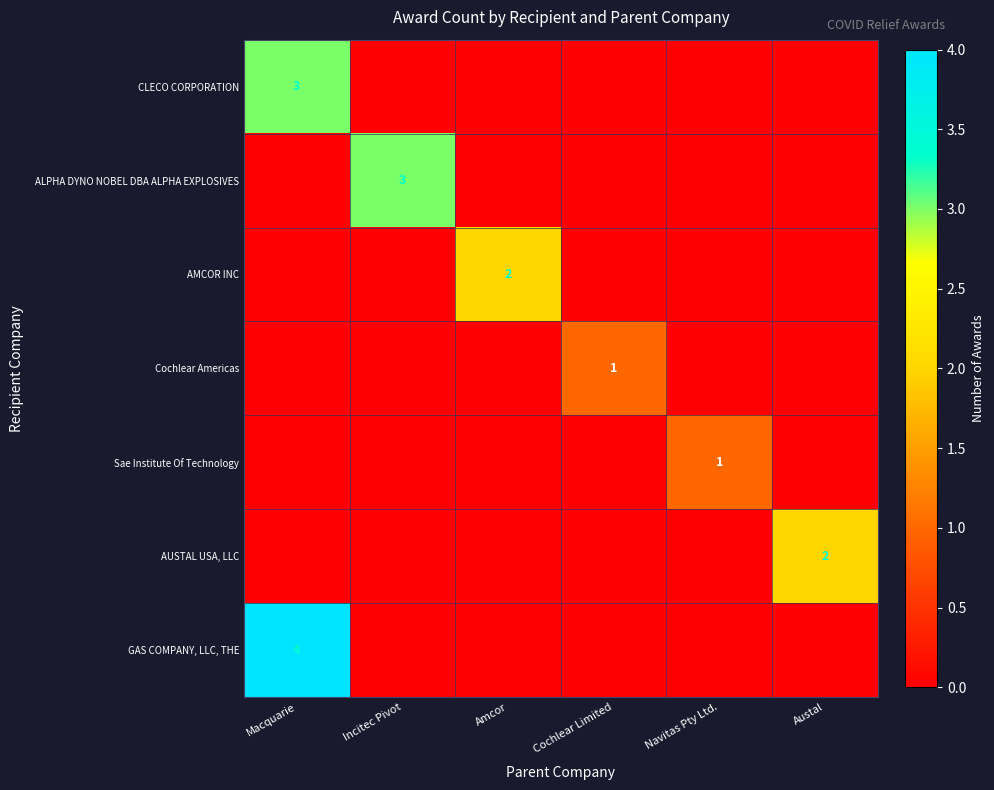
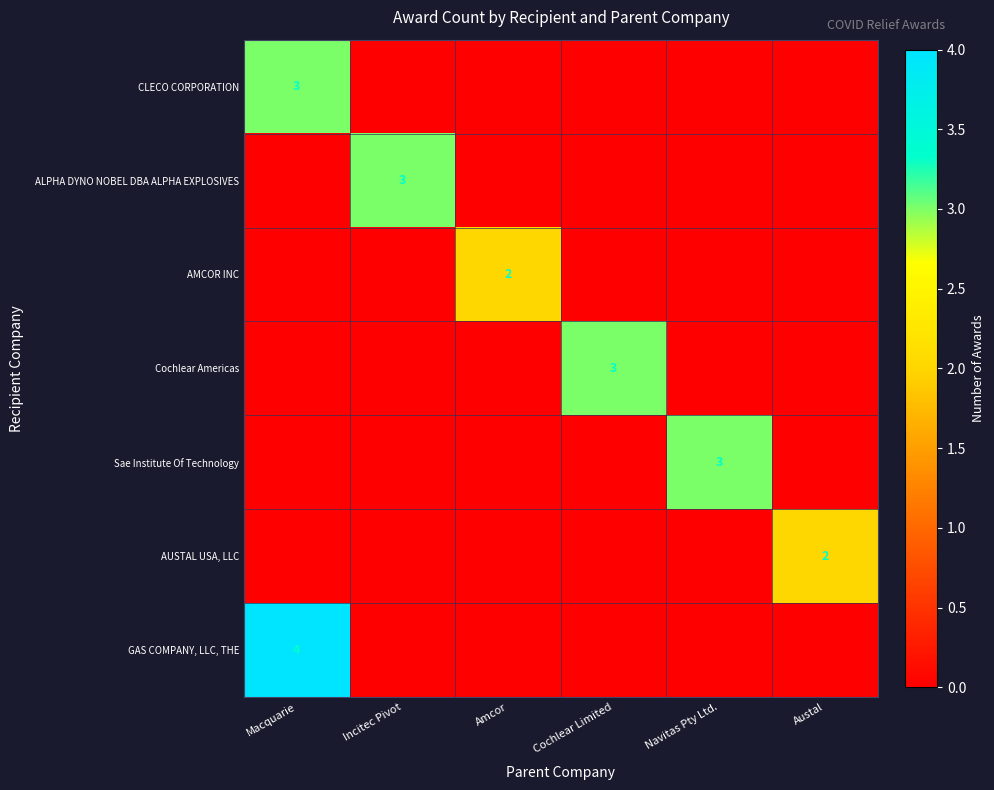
Cochlear Americas, Cochlear Limited: 1 -> 3
Sae Institute Of Technology, Navitas Pty Ltd.: 1 -> 3
